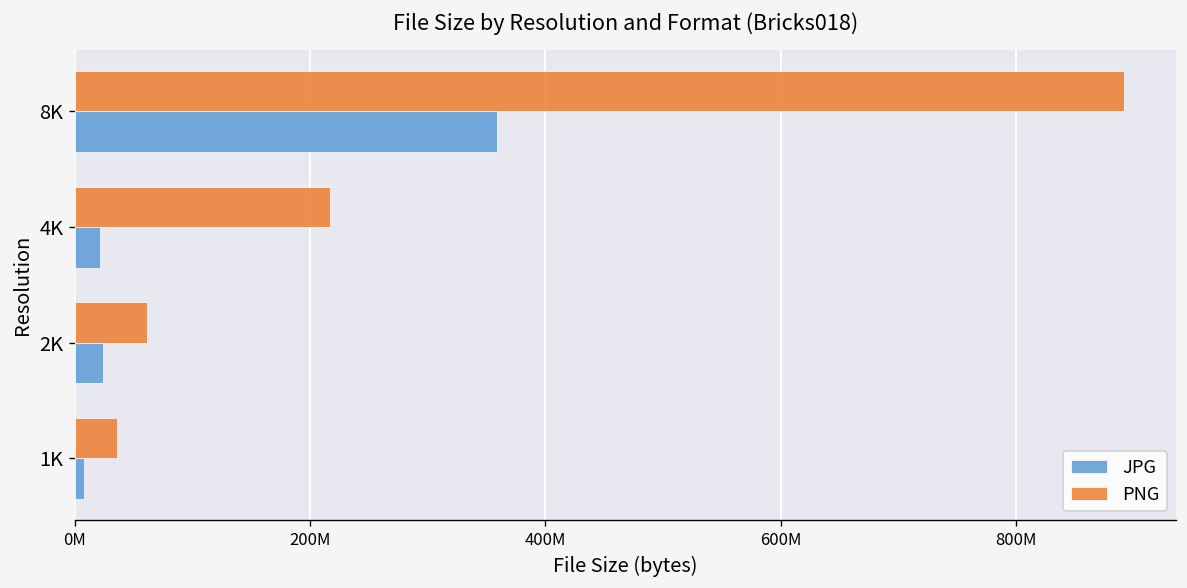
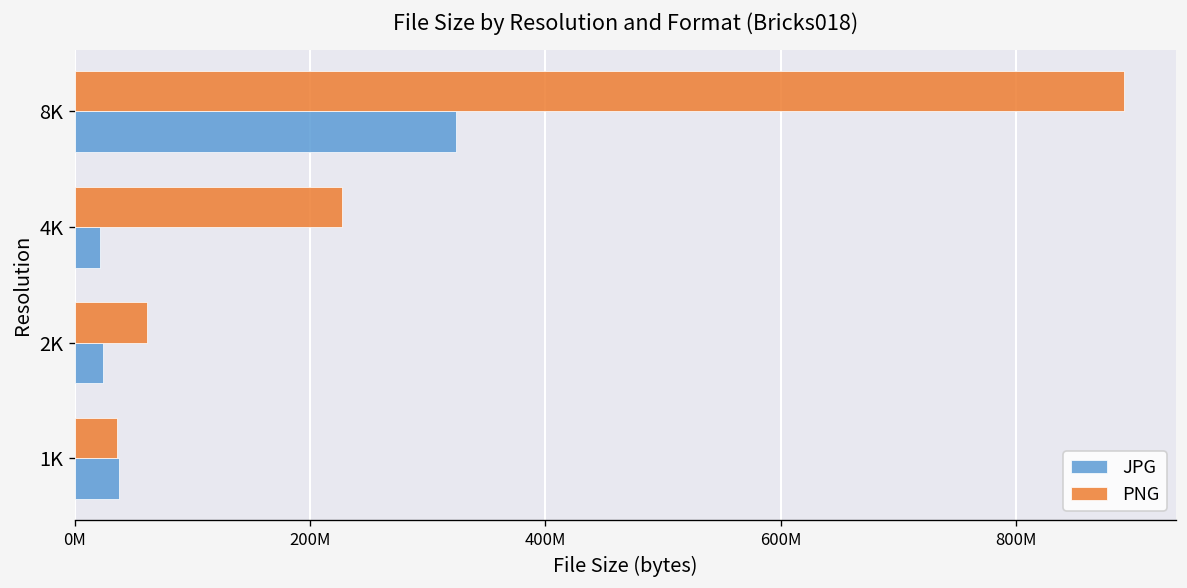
JPG, 8K: 360000000 -> 320000000
PNG, 4K: 220000000 -> 230000000
JPG, 1K: 10000000 -> 40000000
